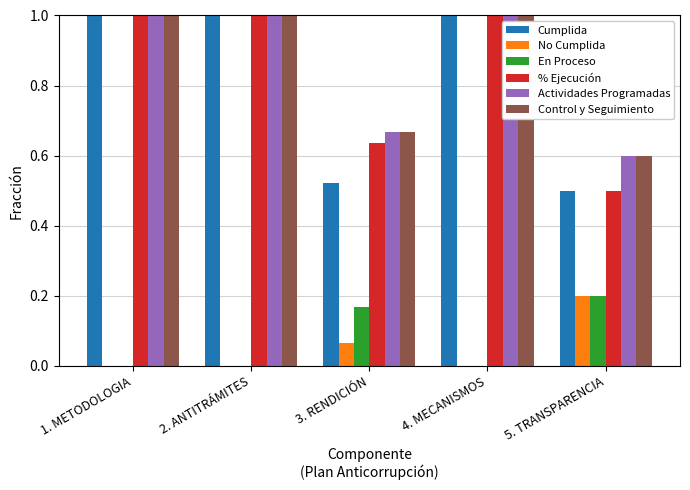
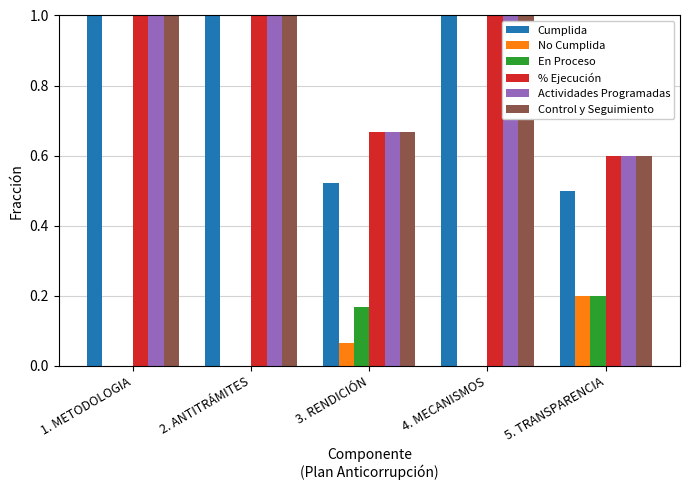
% Ejecución, 3. RENDICIÓN: 0.64 -> 0.67
% Ejecución, 5. TRANSPARENCIA: 0.5 -> 0.6
